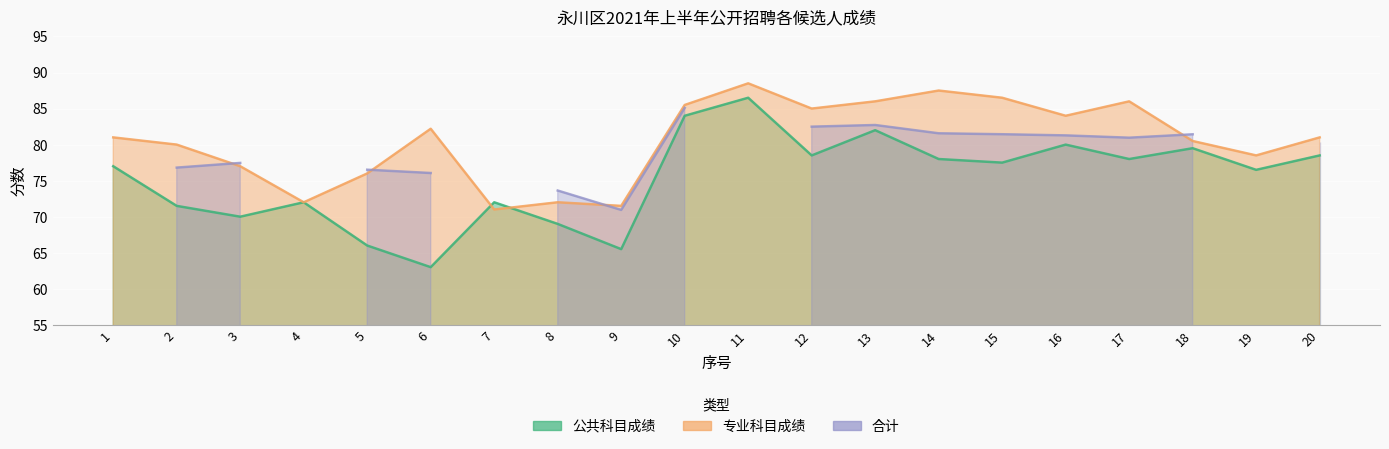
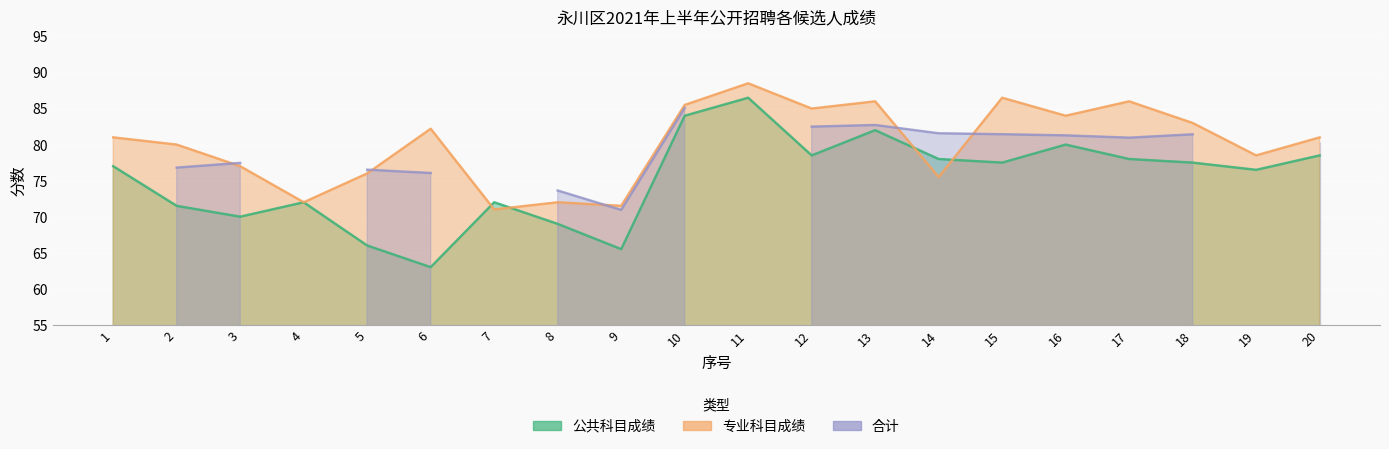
专业科目成绩, 14: 88 -> 76
公共科目成绩, 18: 80 -> 78
专业科目成绩, 18: 81 -> 83
